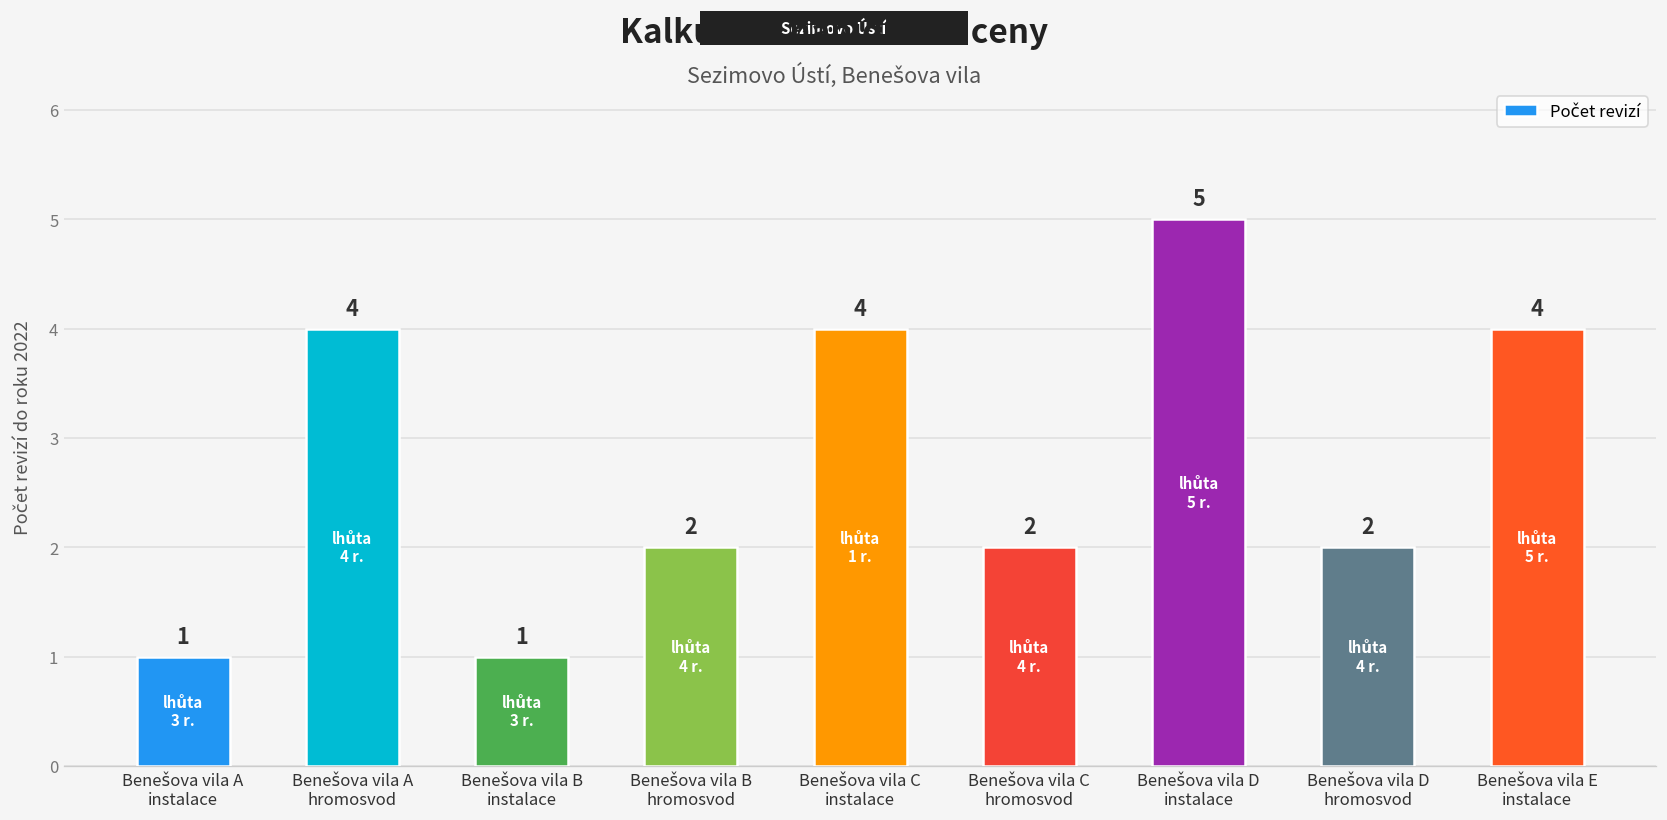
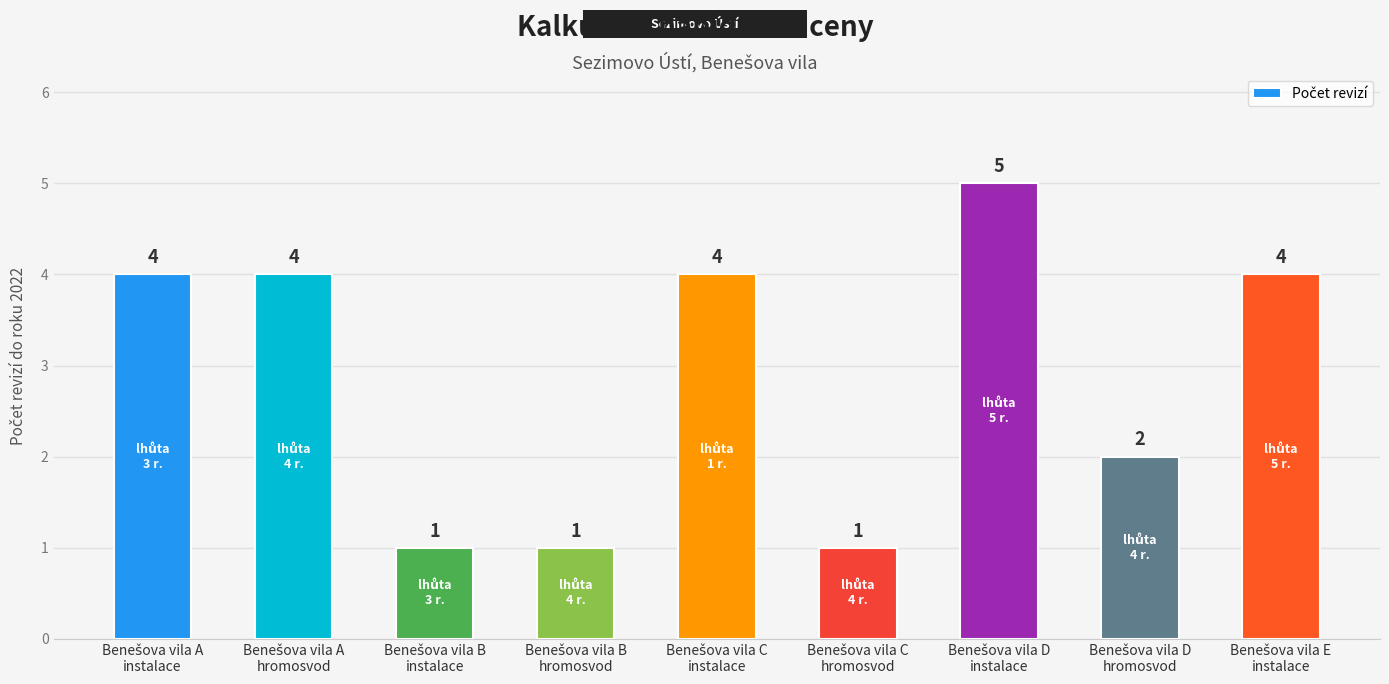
Benešova vila A instalace: 1 -> 4
Benešova vila B hromosvod: 2 -> 1
Benešova vila C hromosvod: 2 -> 1
